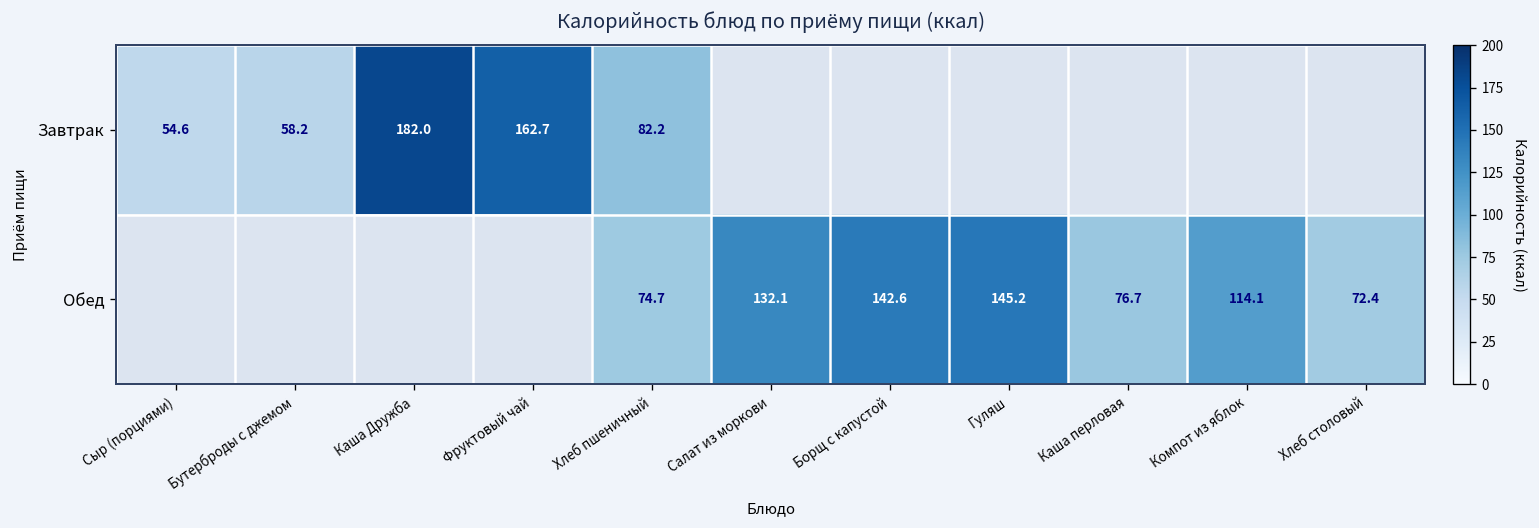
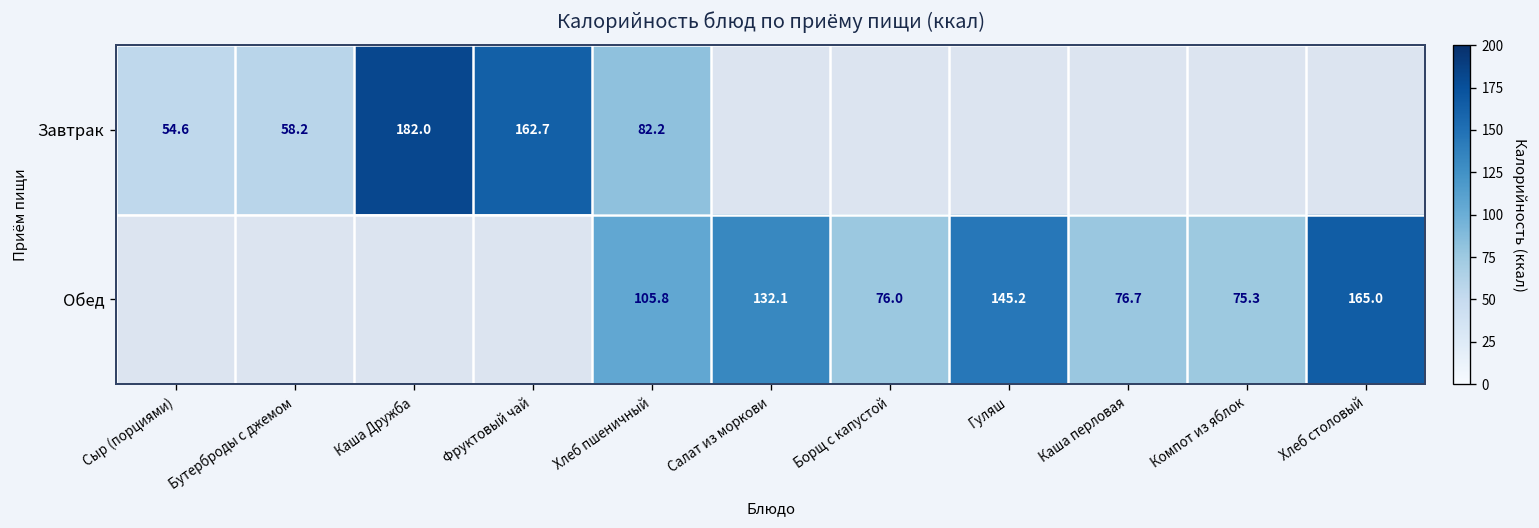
Обед, Хлеб пшеничный: 74.7 -> 105.8
Обед, Борщ с капустой: 142.6 -> 76.0
Обед, Компот из яблок: 114.1 -> 75.3
Обед, Хлеб столовый: 72.4 -> 165.0
